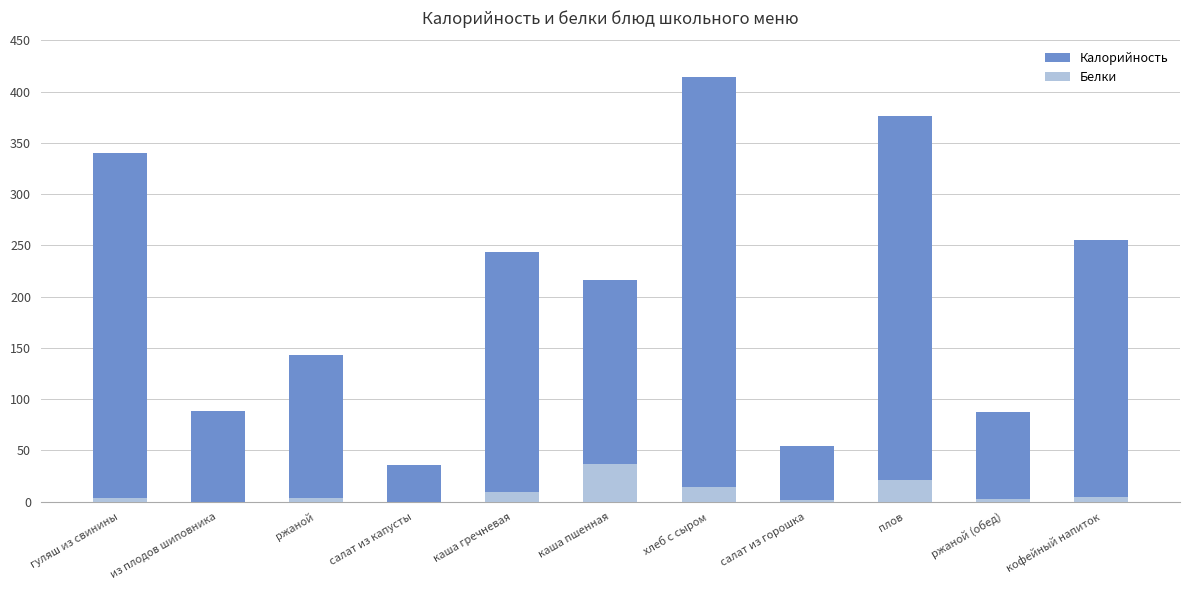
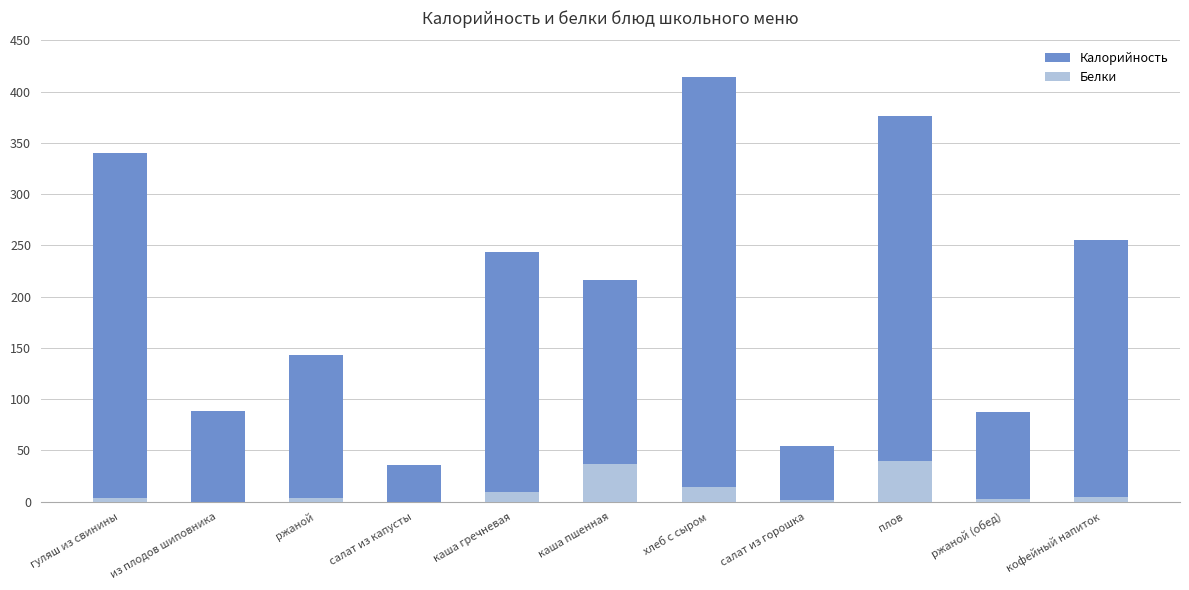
Белки, плов: 21 -> 40
